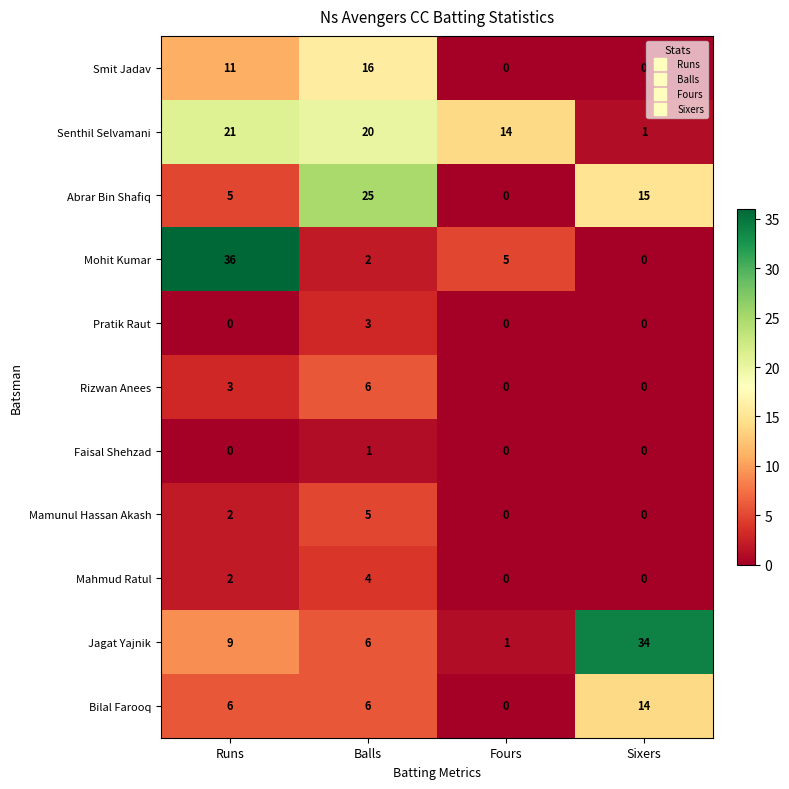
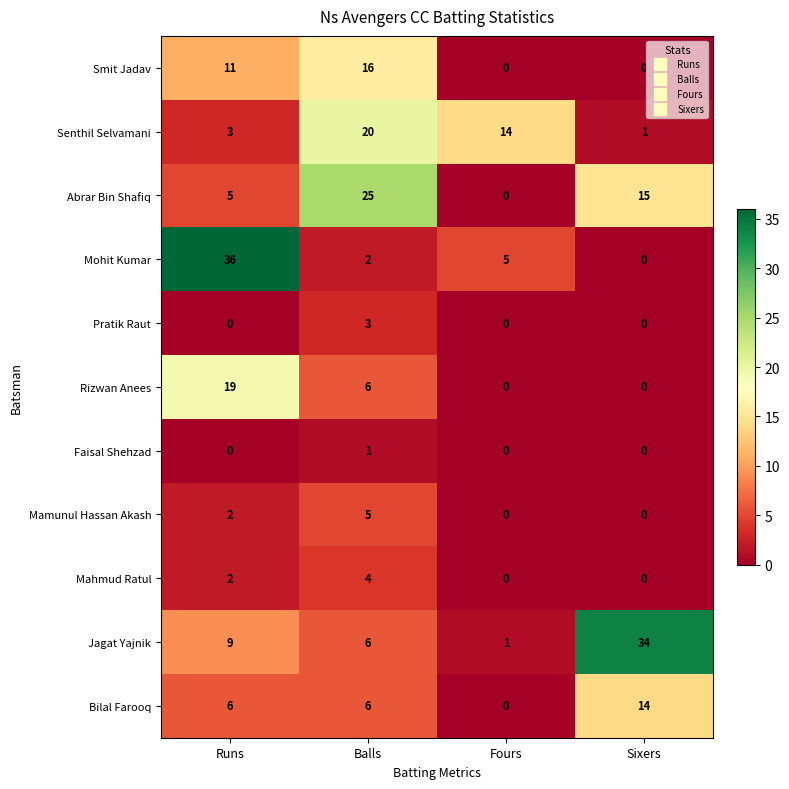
Senthil Selvamani, Runs: 21 -> 3
Rizwan Anees, Runs: 3 -> 19
